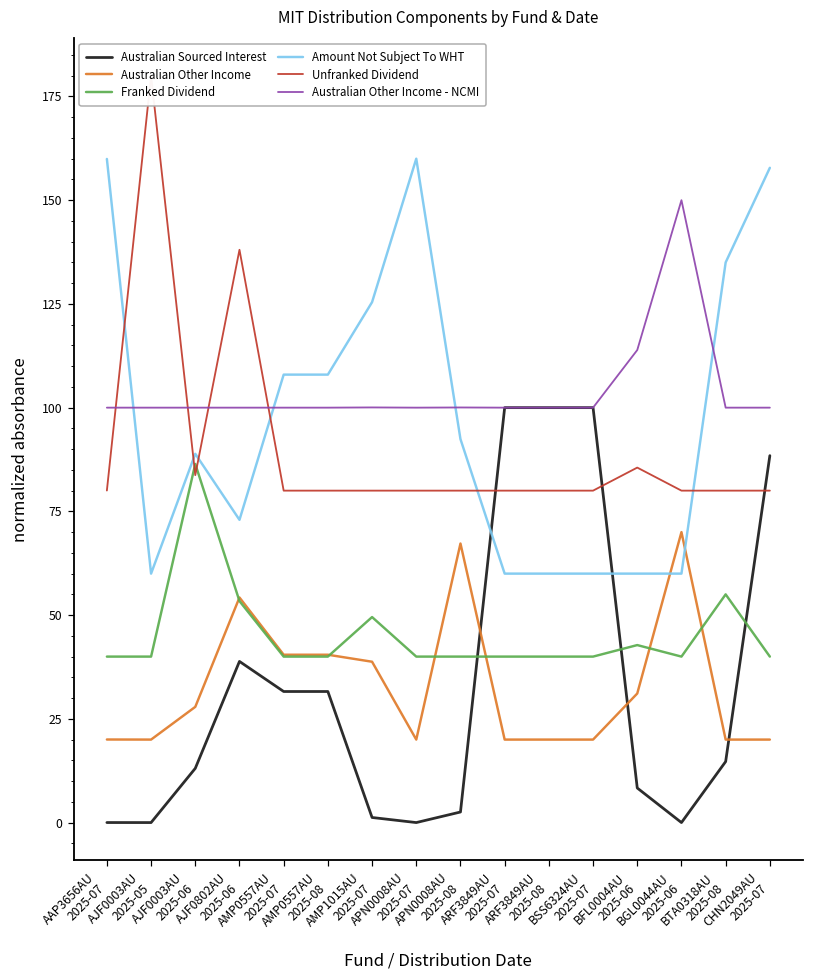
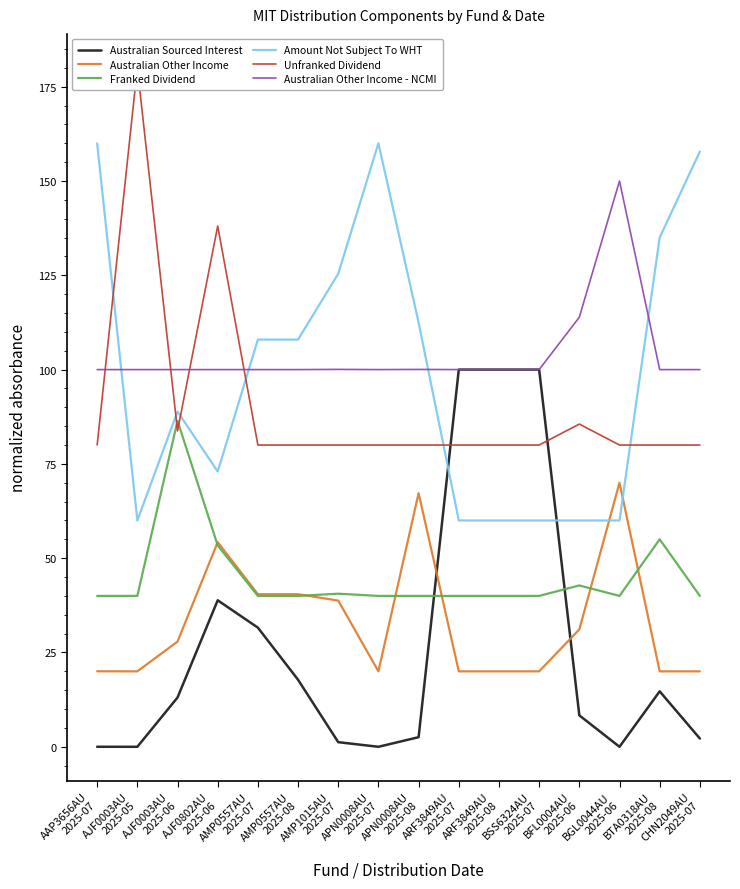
Australian Sourced Interest, AMP0557AU 2025-08: 32 -> 18
Franked Dividend, AMP1015AU 2025-07: 50 -> 41
Amount Not Subject To WHT, APN0008AU 2025-08: 92 -> 112
Australian Sourced Interest, CHN2049AU 2025-07: 88 -> 2
